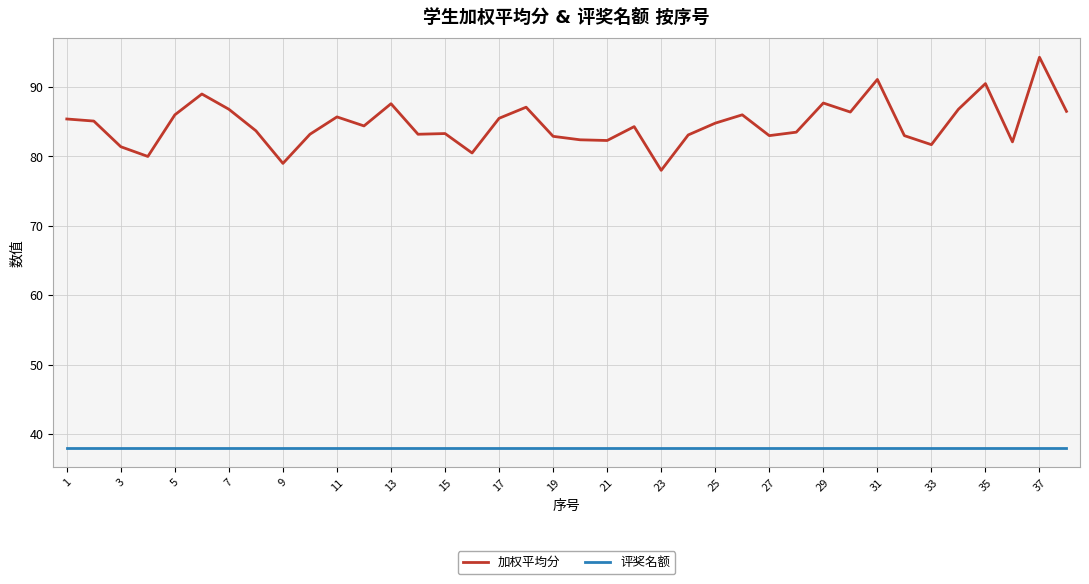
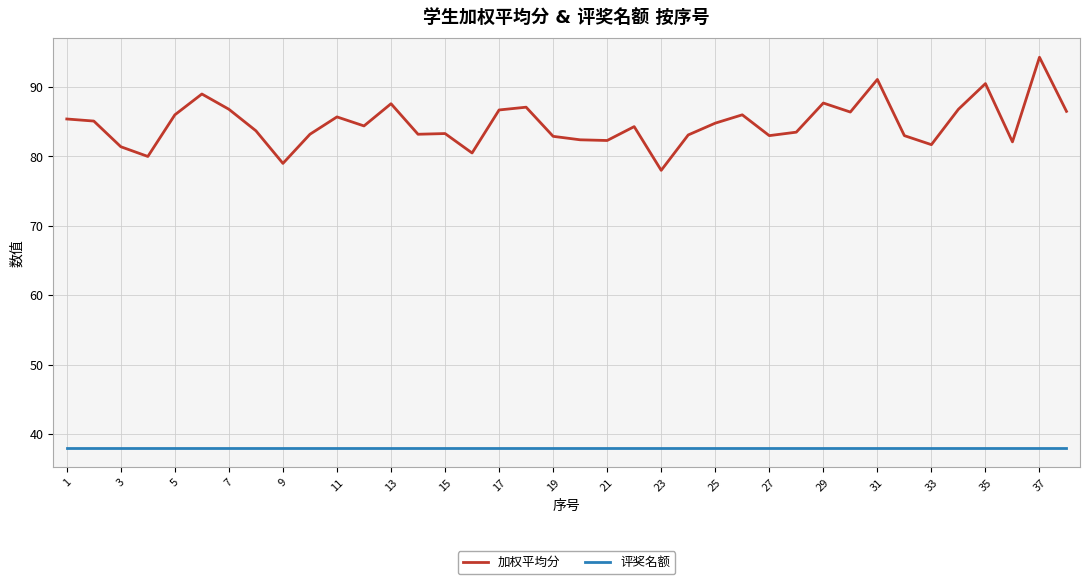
加权平均分, 17: 86 -> 87
